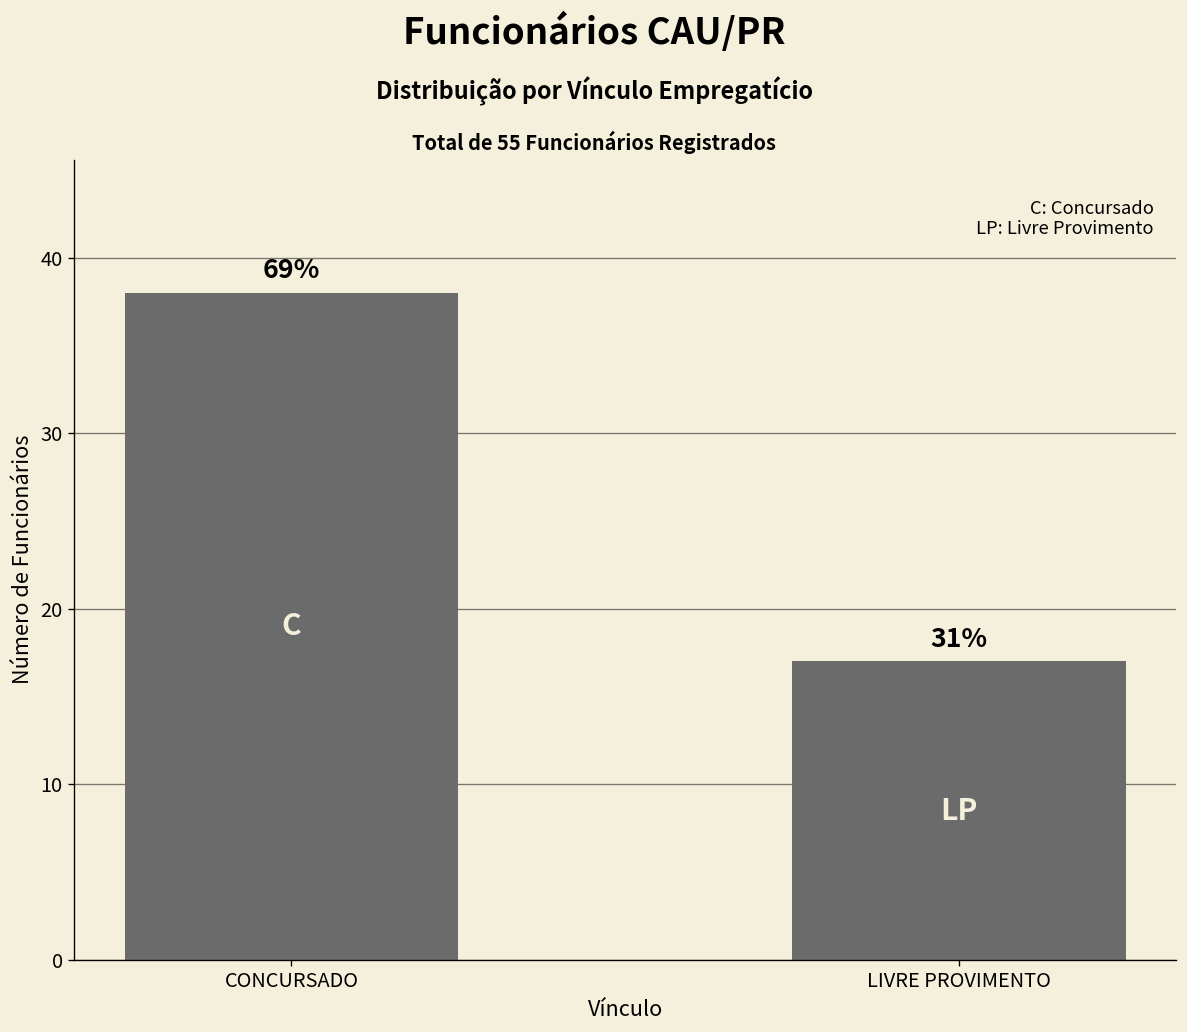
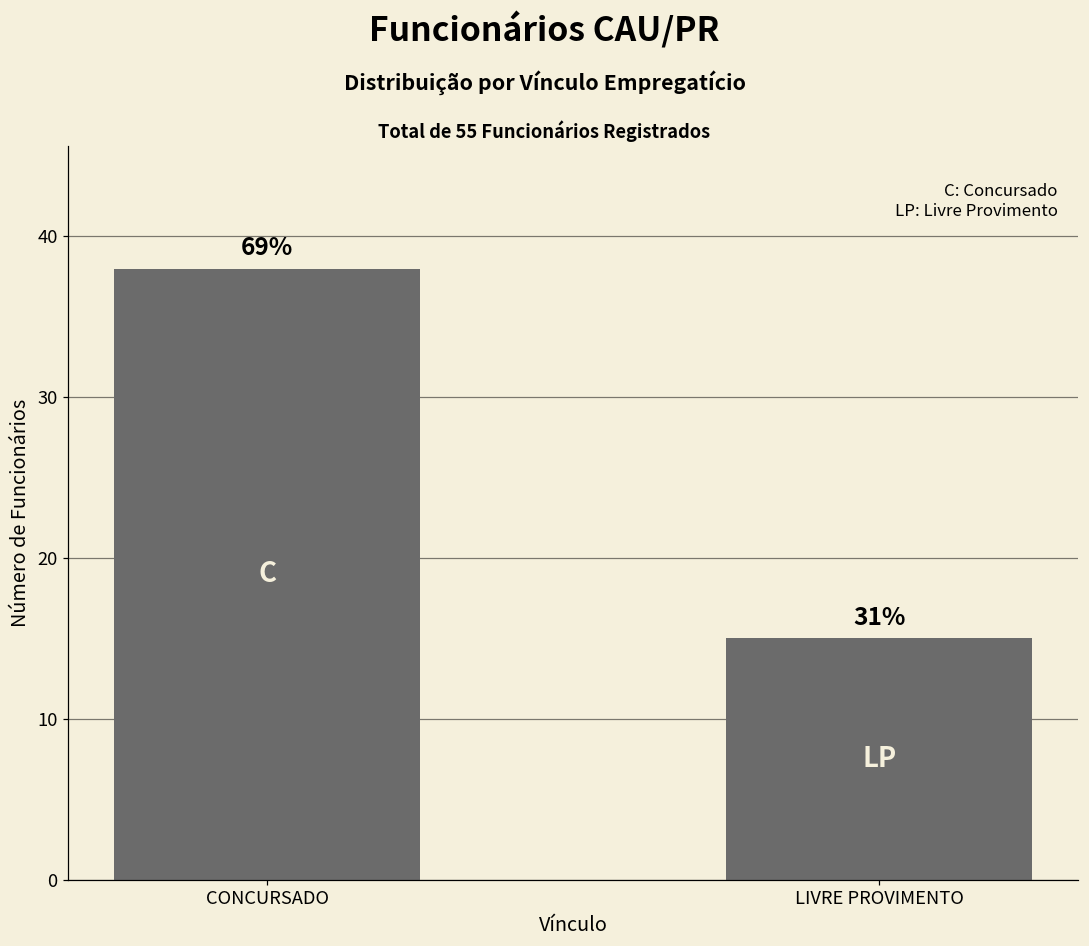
LIVRE PROVIMENTO: 17 -> 15
